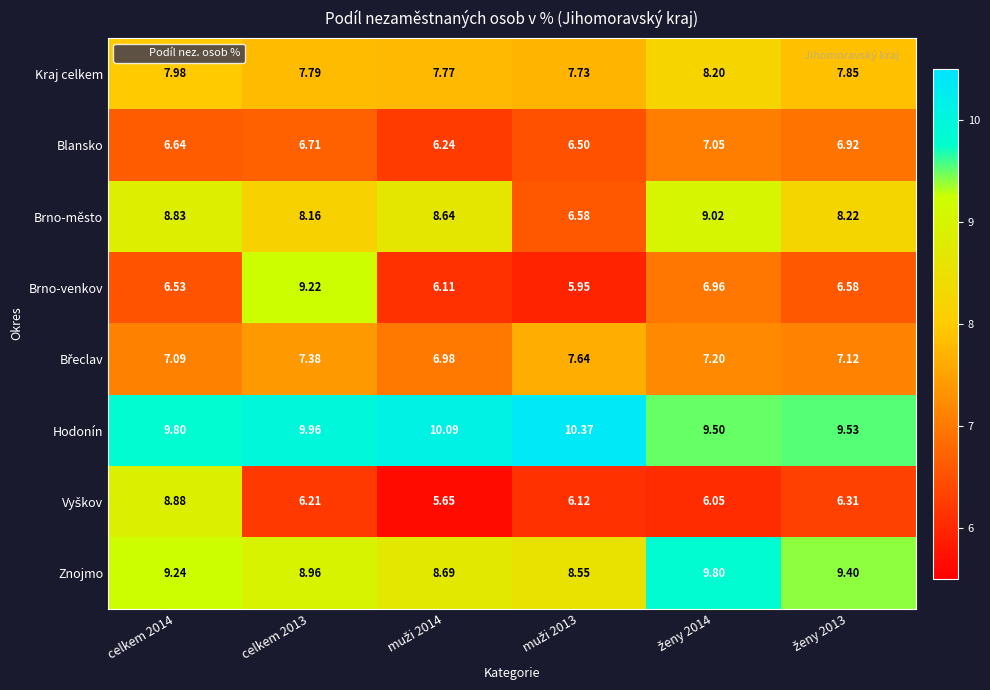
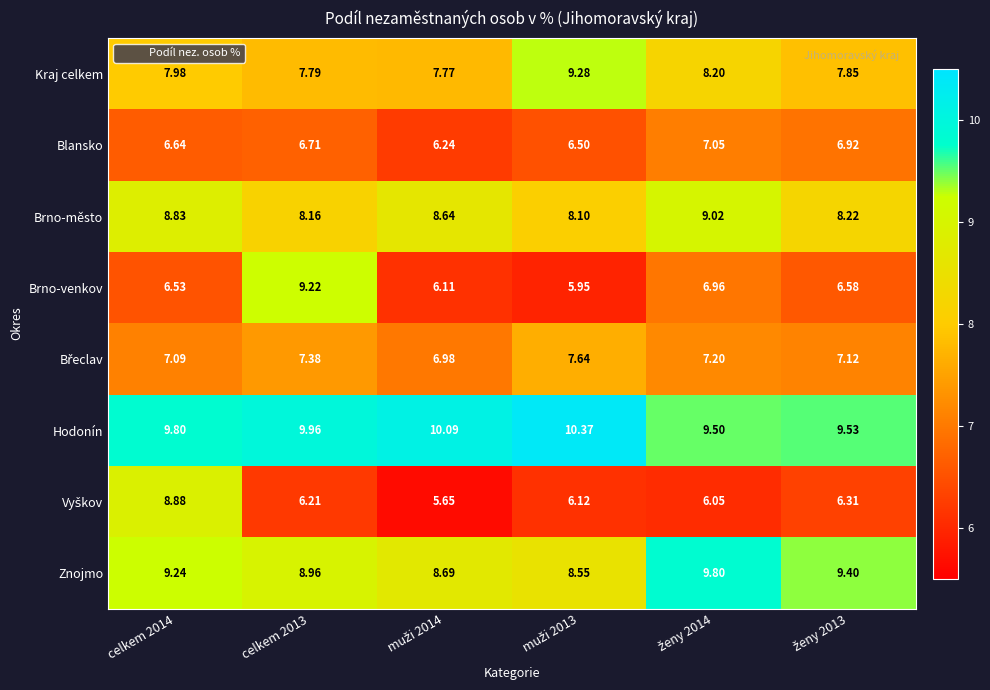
Kraj celkem, muži 2013: 7.73 -> 9.28
Brno-město, muži 2013: 6.58 -> 8.10
